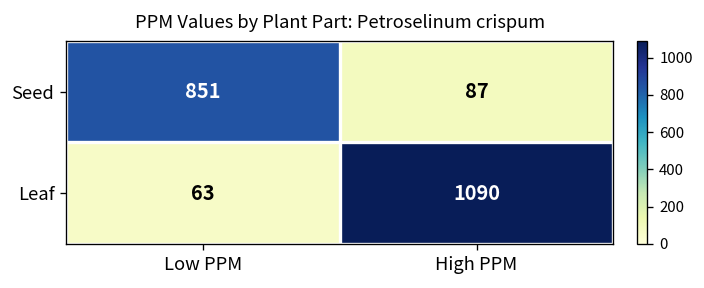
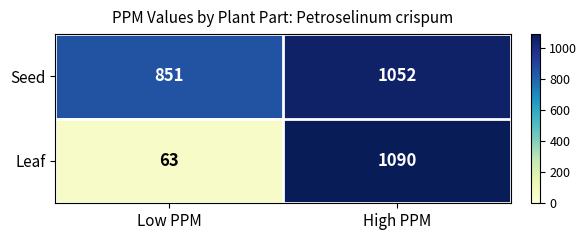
Seed, High PPM: 87 -> 1052
